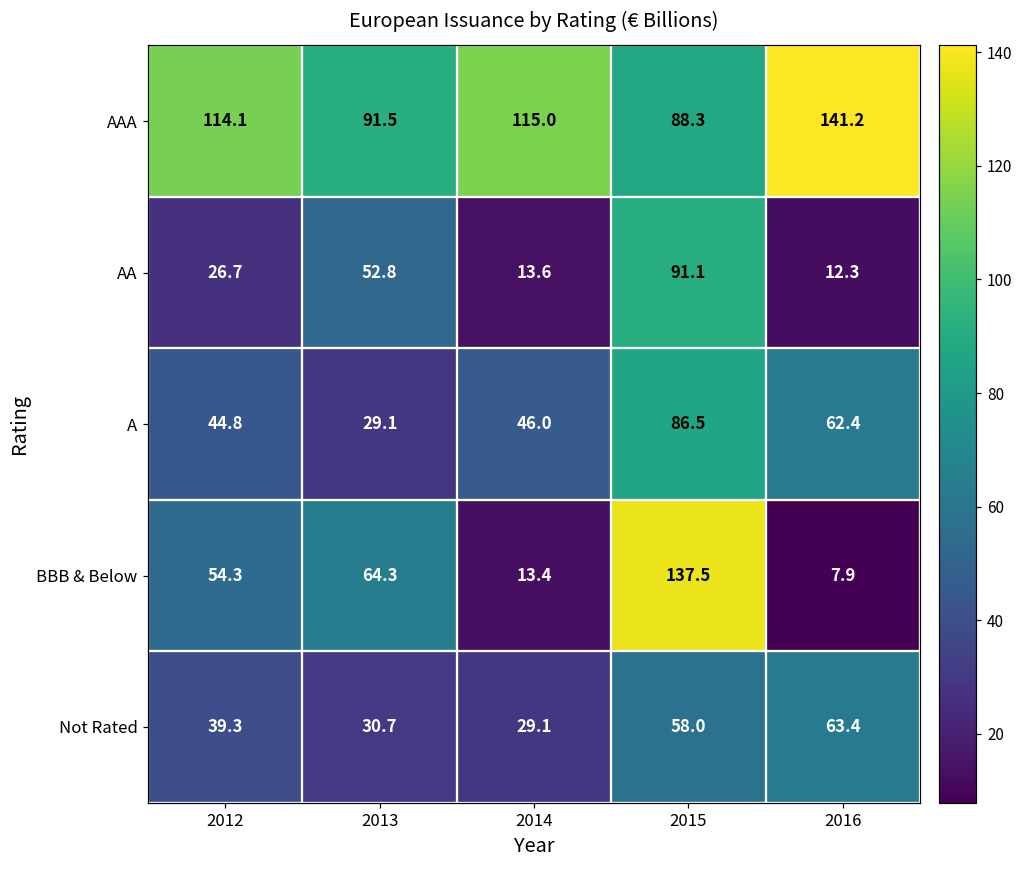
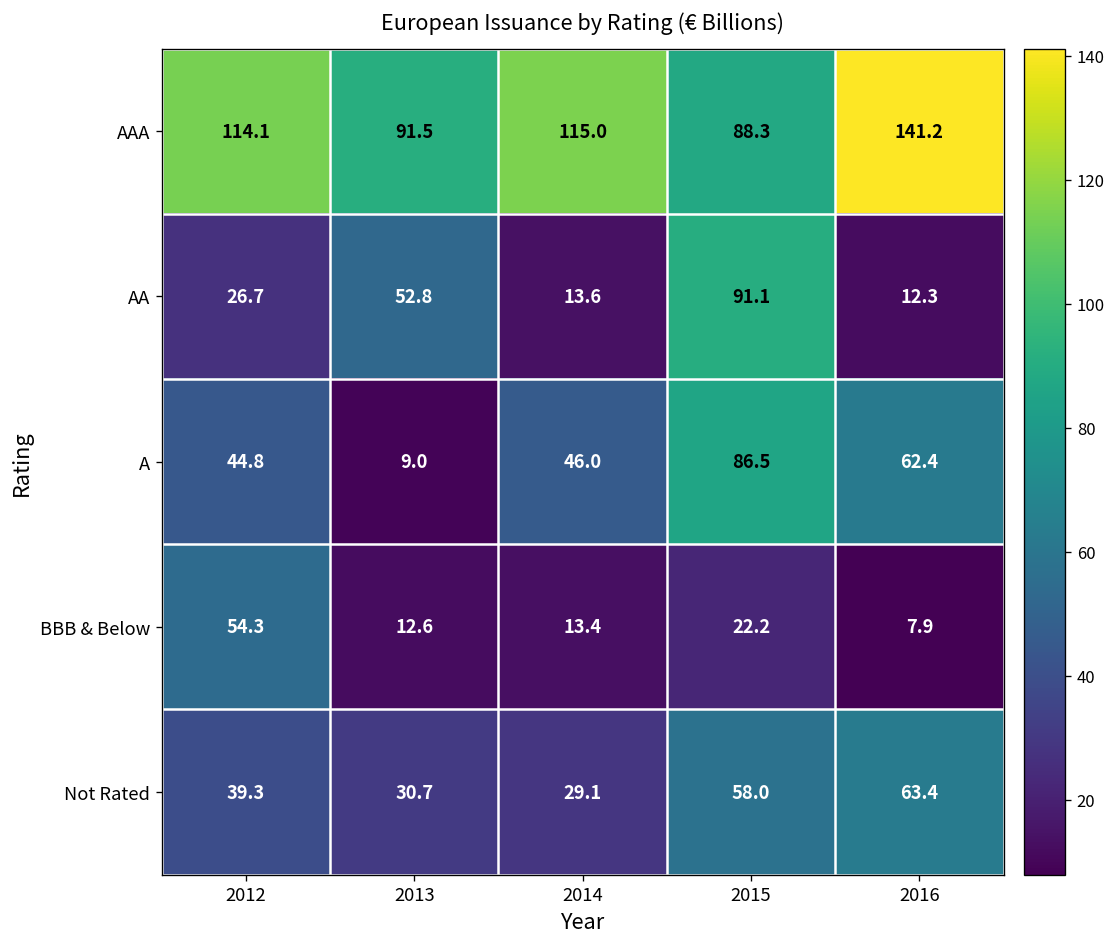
A, 2013: 29.1 -> 9.0
BBB & Below, 2013: 64.3 -> 12.6
BBB & Below, 2015: 137.5 -> 22.2
